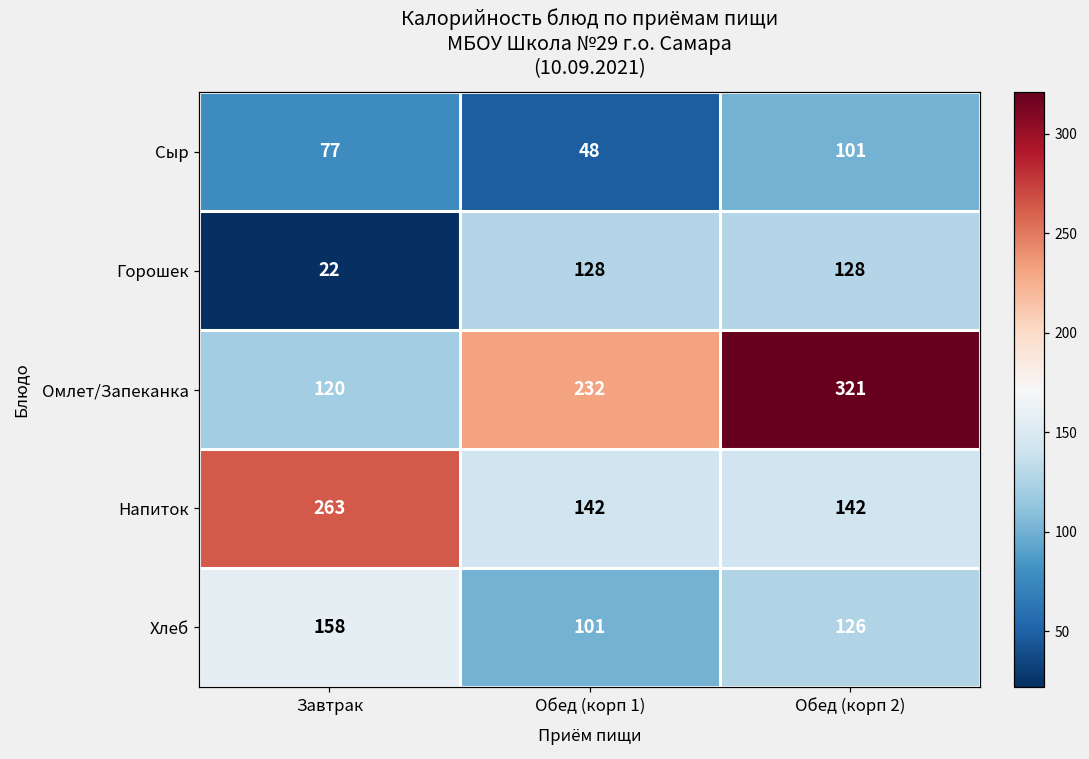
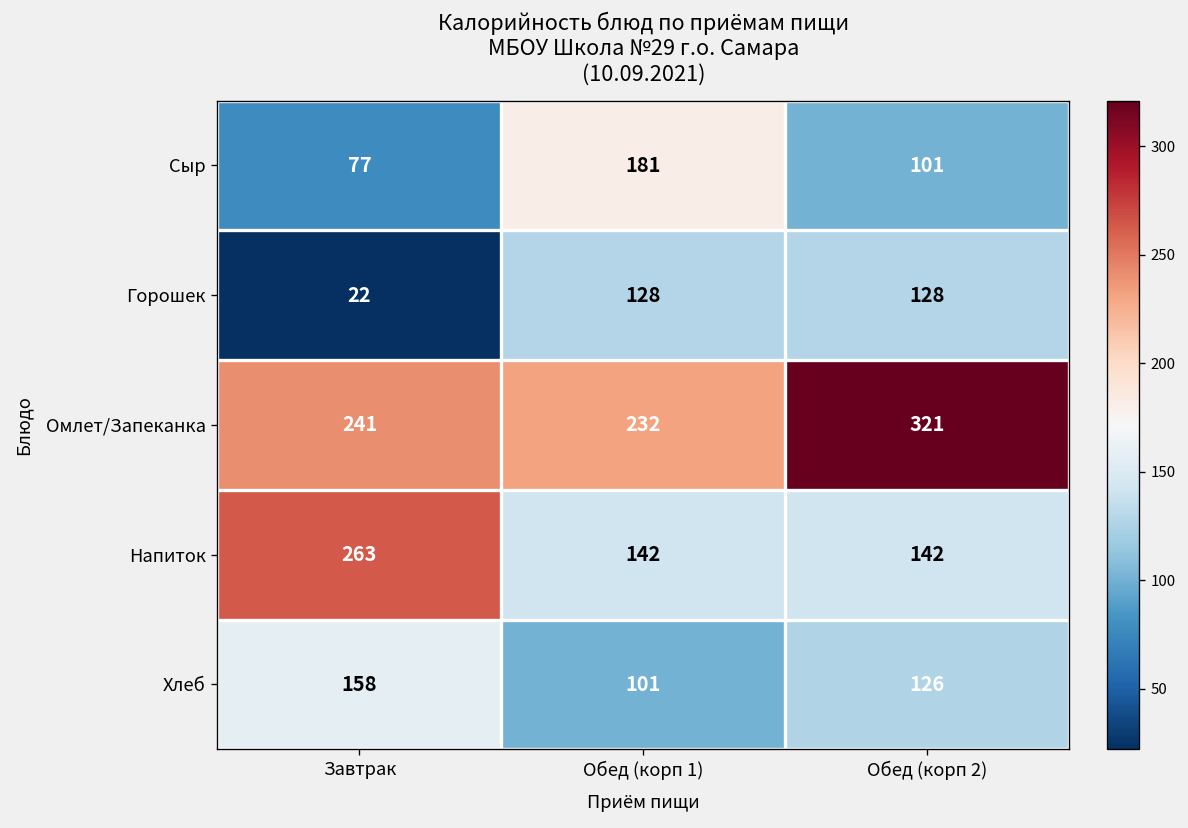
Сыр, Обед (корп 1): 48 -> 181
Омлет/Запеканка, Завтрак: 120 -> 241
